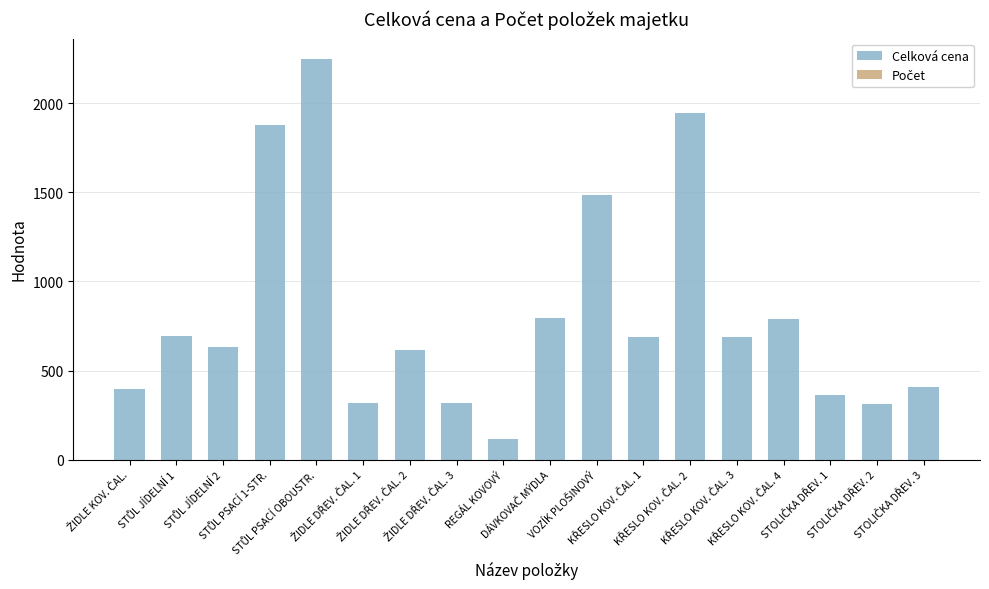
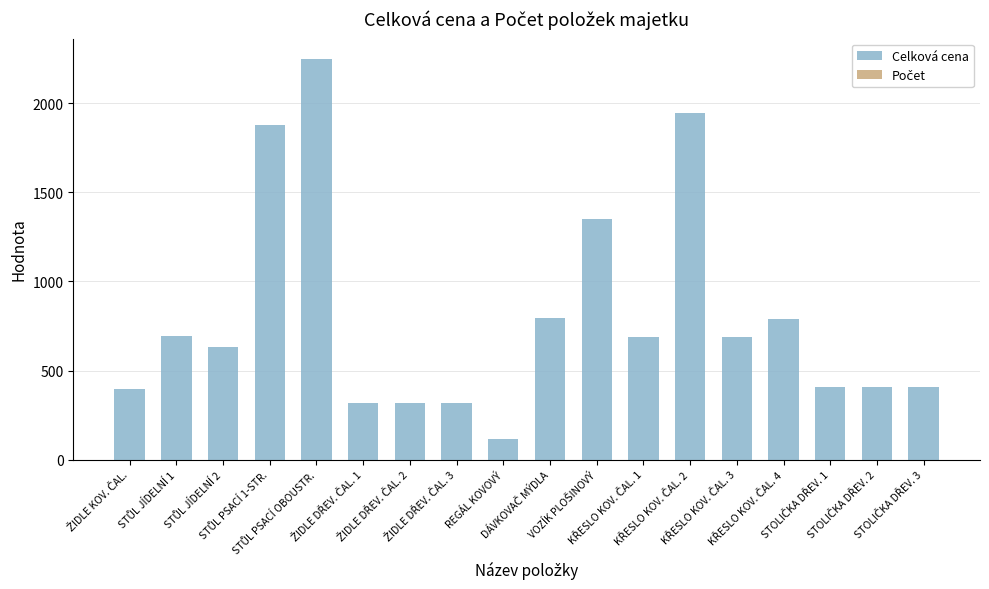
Celková cena, ŽIDLE DŘEV. ČAL. 2: 620 -> 320
Celková cena, VOZÍK PLOŠINOVÝ: 1490 -> 1350
Celková cena, STOLIČKA DŘEV. 1: 360 -> 410
Celková cena, STOLIČKA DŘEV. 2: 310 -> 410
